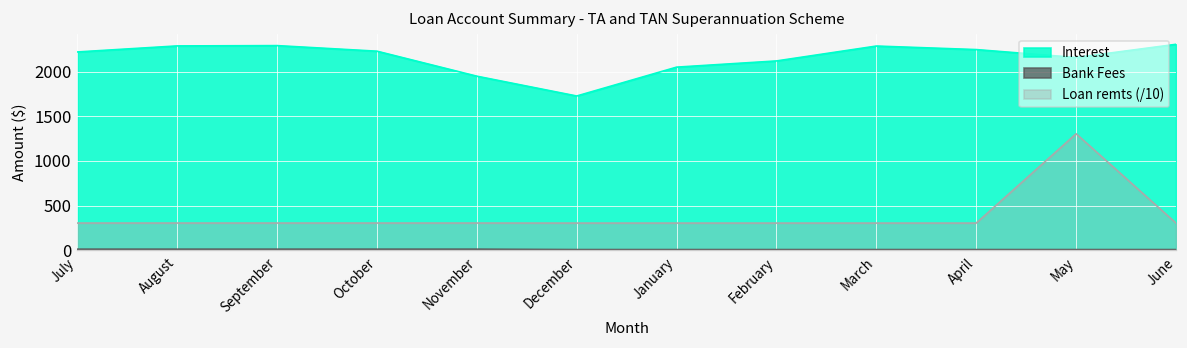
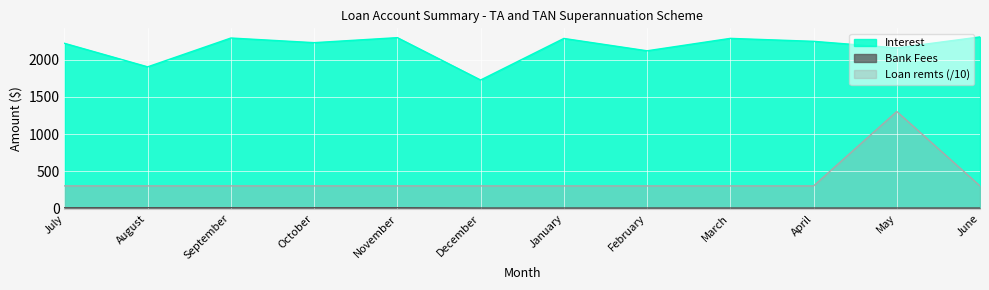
Interest, August: 2300 -> 1900
Interest, November: 1900 -> 2300
Interest, January: 2100 -> 2300
